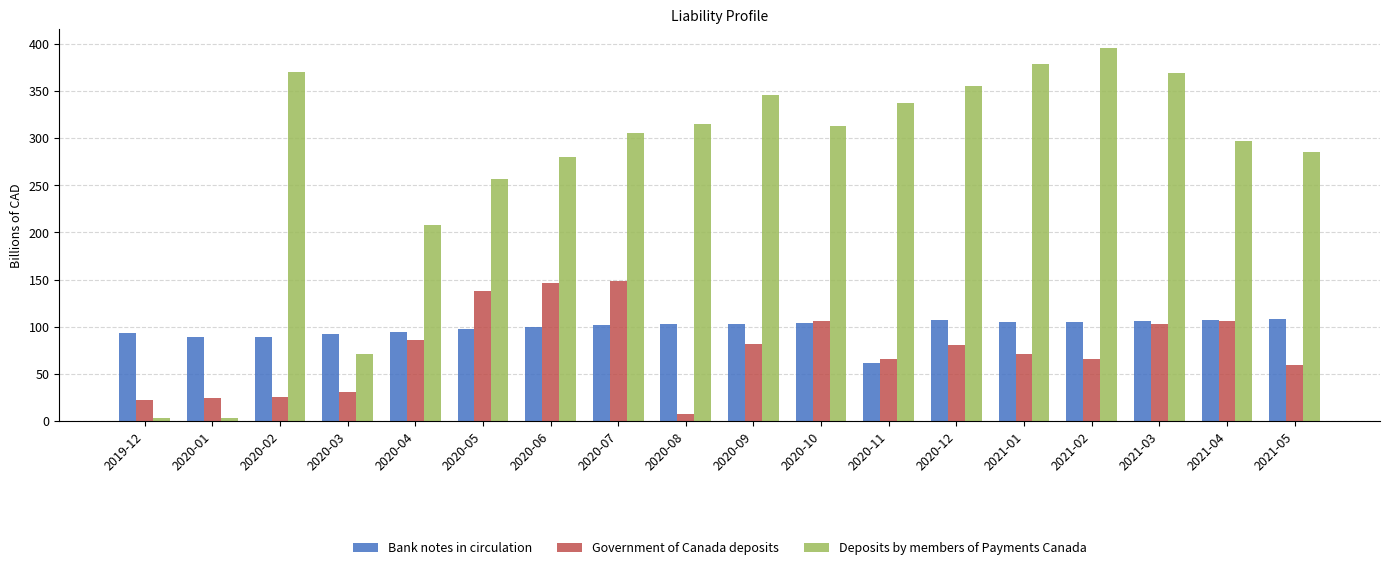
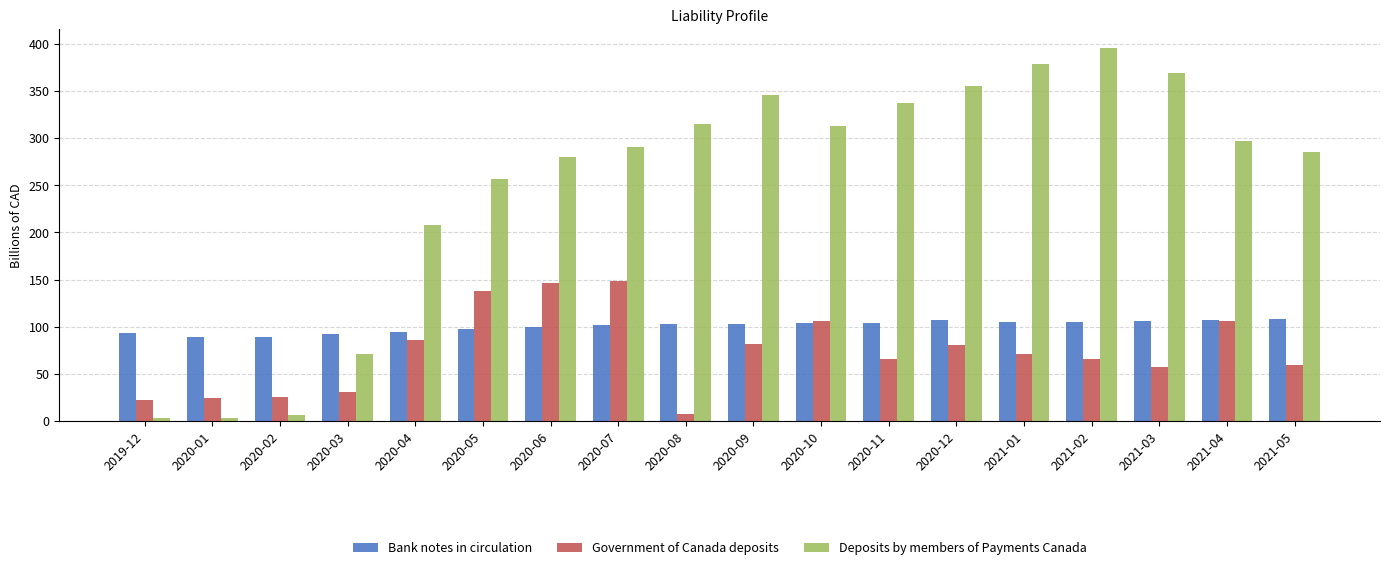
Deposits by members of Payments Canada, 2020-02: 370 -> 10
Deposits by members of Payments Canada, 2020-07: 300 -> 290
Bank notes in circulation, 2020-11: 60 -> 100
Government of Canada deposits, 2021-03: 100 -> 60
